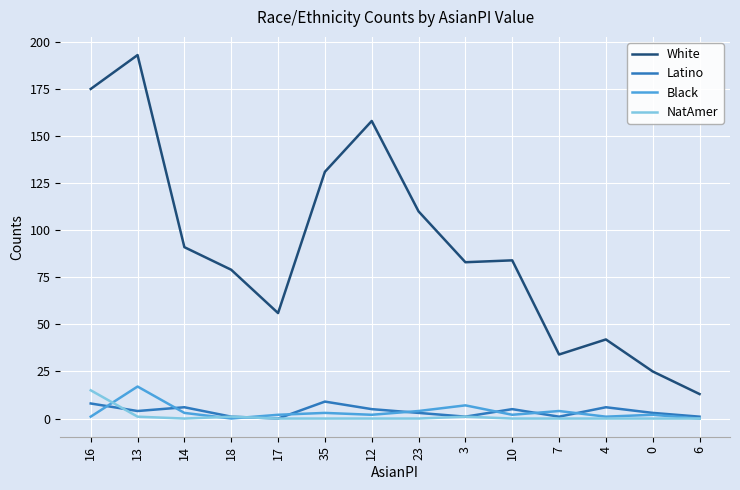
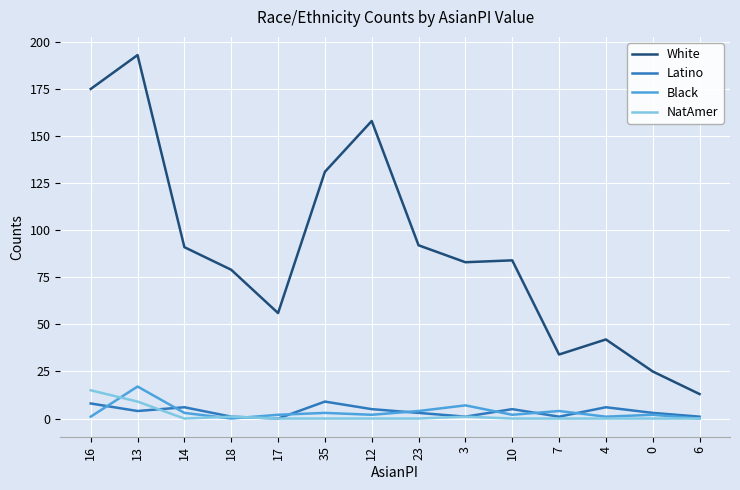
NatAmer, 13: 1 -> 9
White, 23: 110 -> 92
